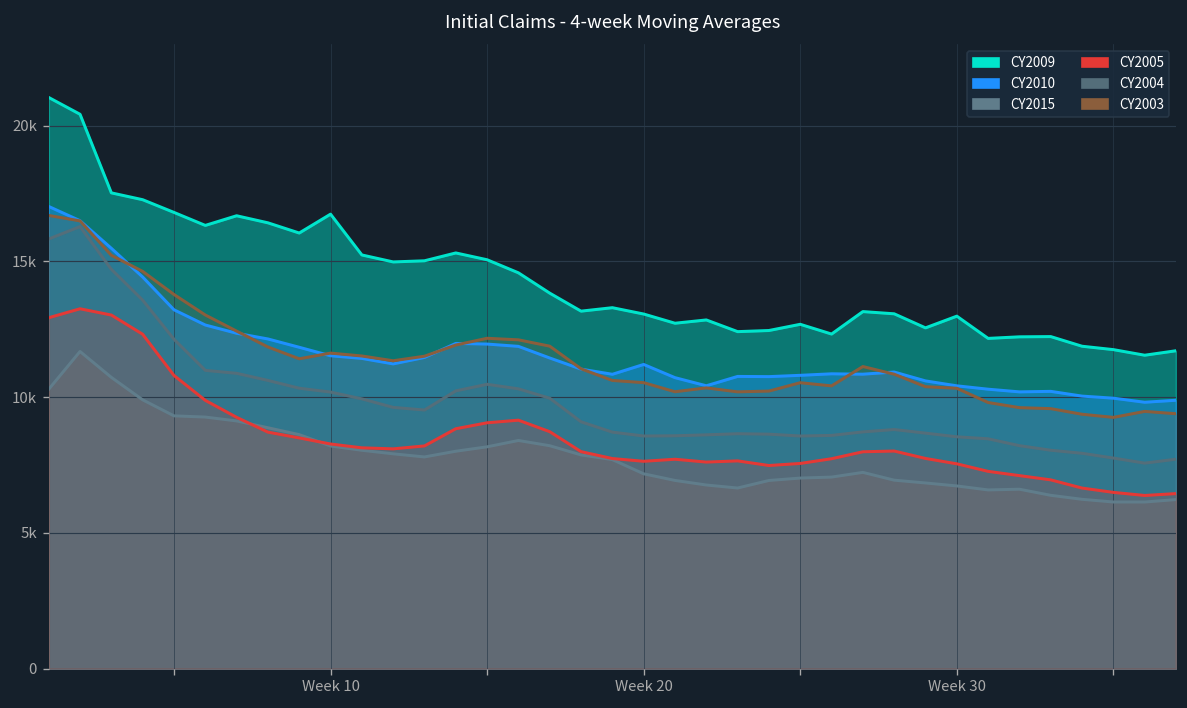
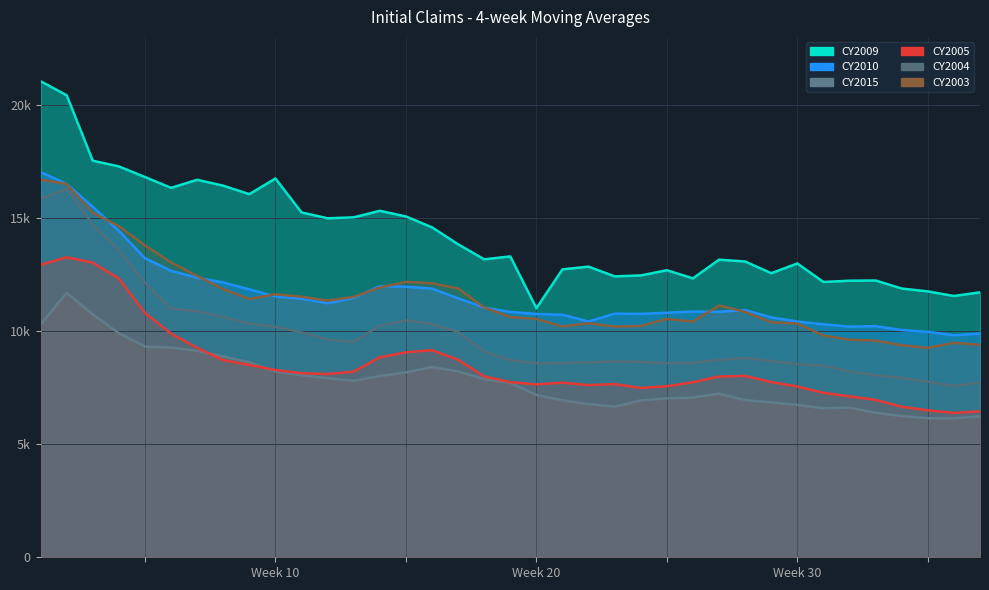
CY2009, Week 20: 13100 -> 11000
CY2010, Week 20: 11200 -> 10800
